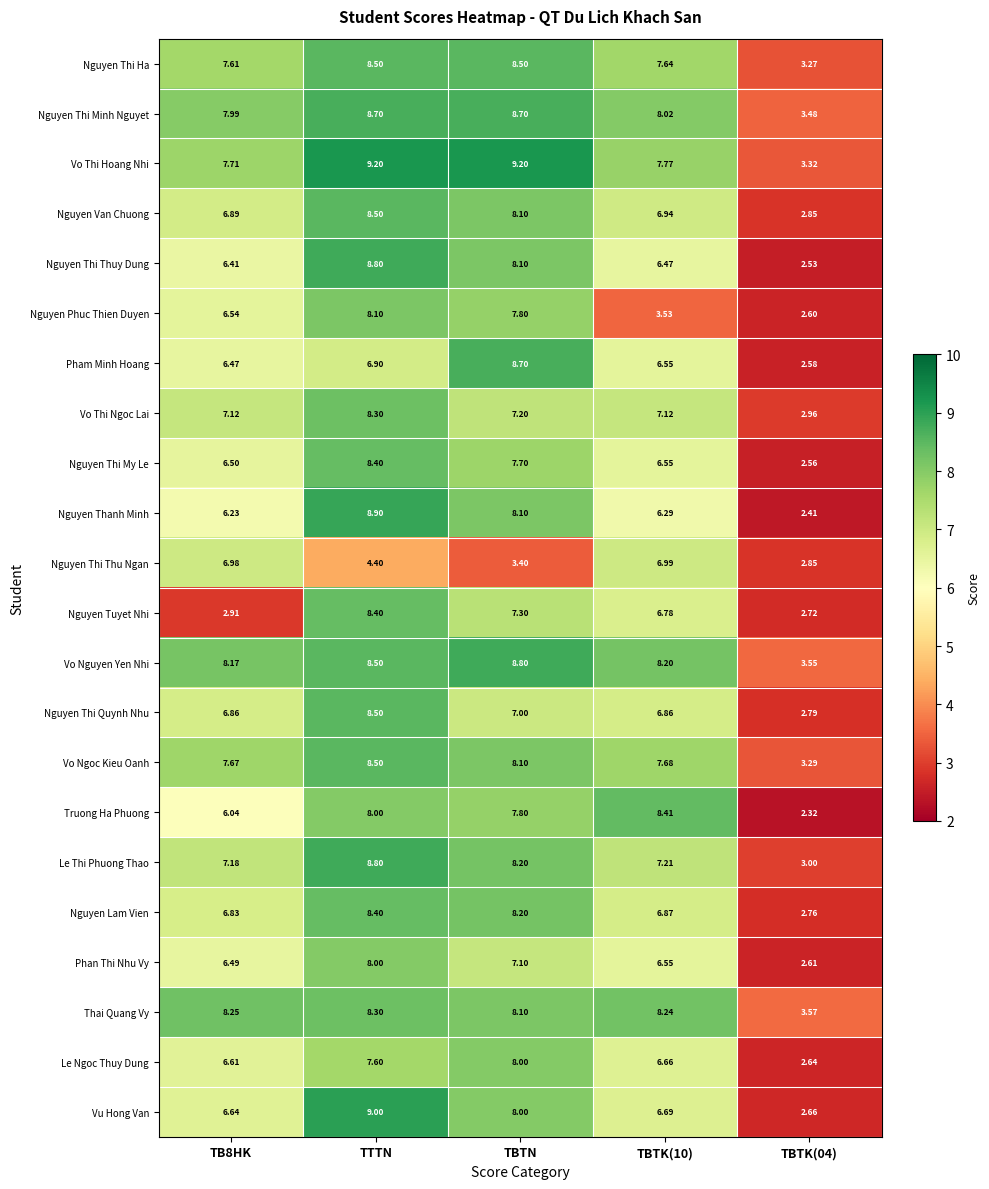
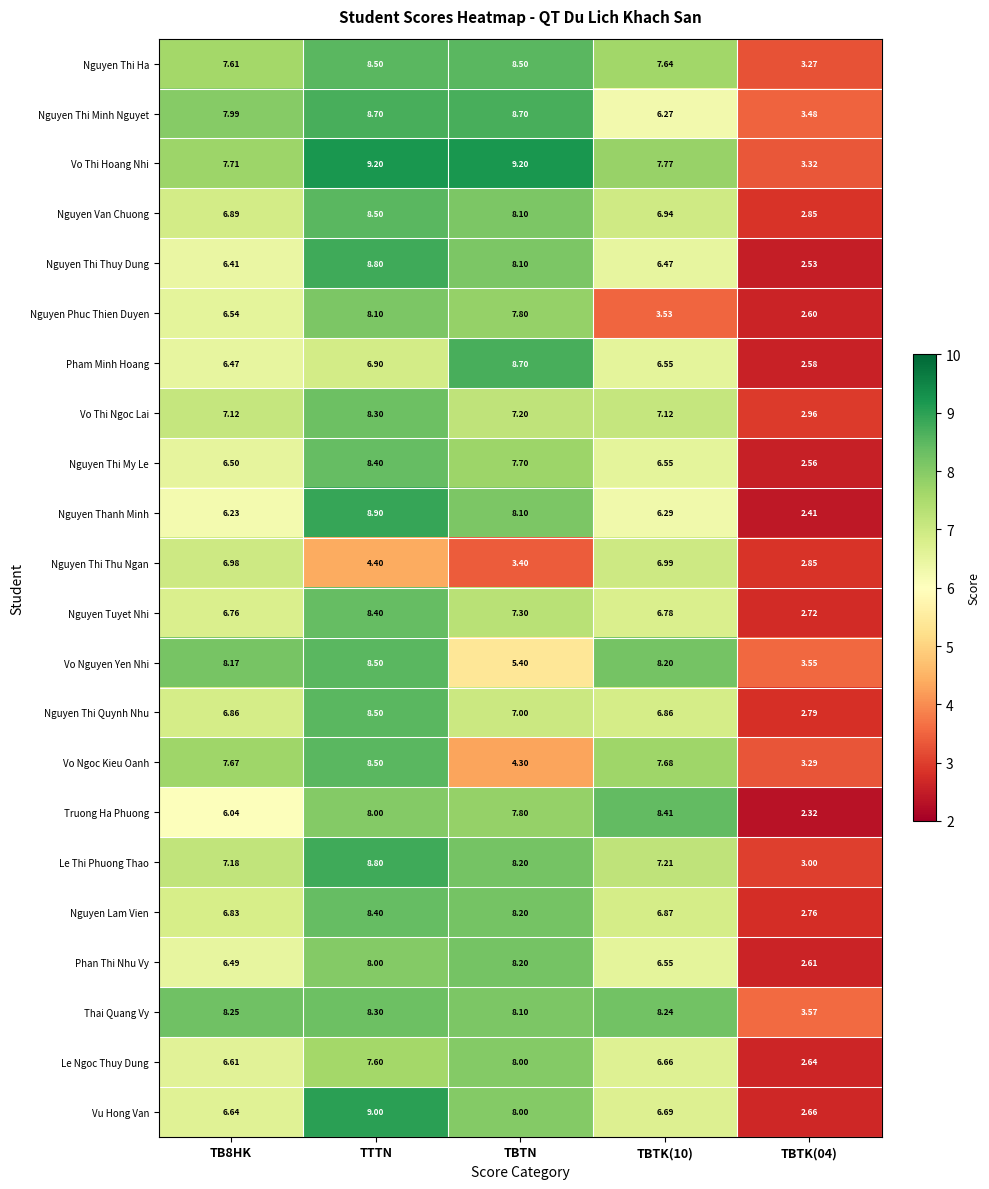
Nguyen Thi Minh Nguyet, TBTK(10): 8.02 -> 6.27
Nguyen Tuyet Nhi, TB8HK: 2.91 -> 6.76
Vo Nguyen Yen Nhi, TBTN: 8.80 -> 5.40
Vo Ngoc Kieu Oanh, TBTN: 8.10 -> 4.30
Phan Thi Nhu Vy, TBTN: 7.10 -> 8.20
